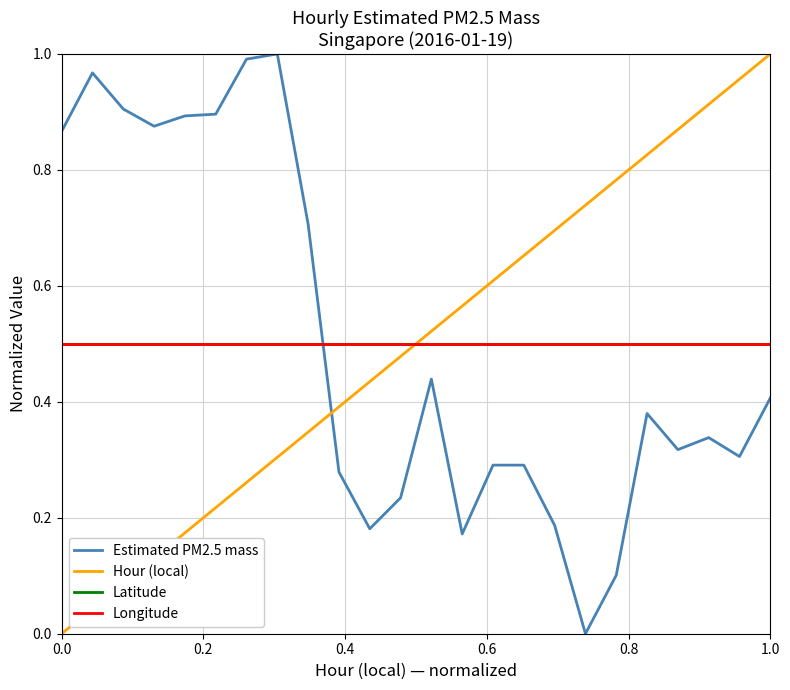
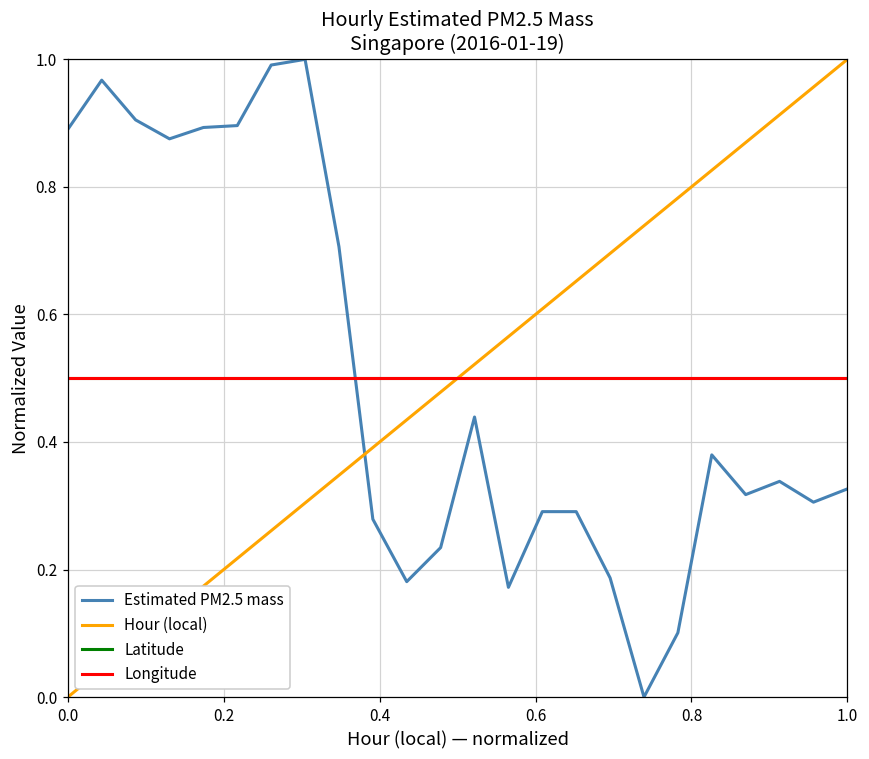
Estimated PM2.5 mass, 0.0: 0.87 -> 0.89
Estimated PM2.5 mass, 1.0: 0.41 -> 0.33
